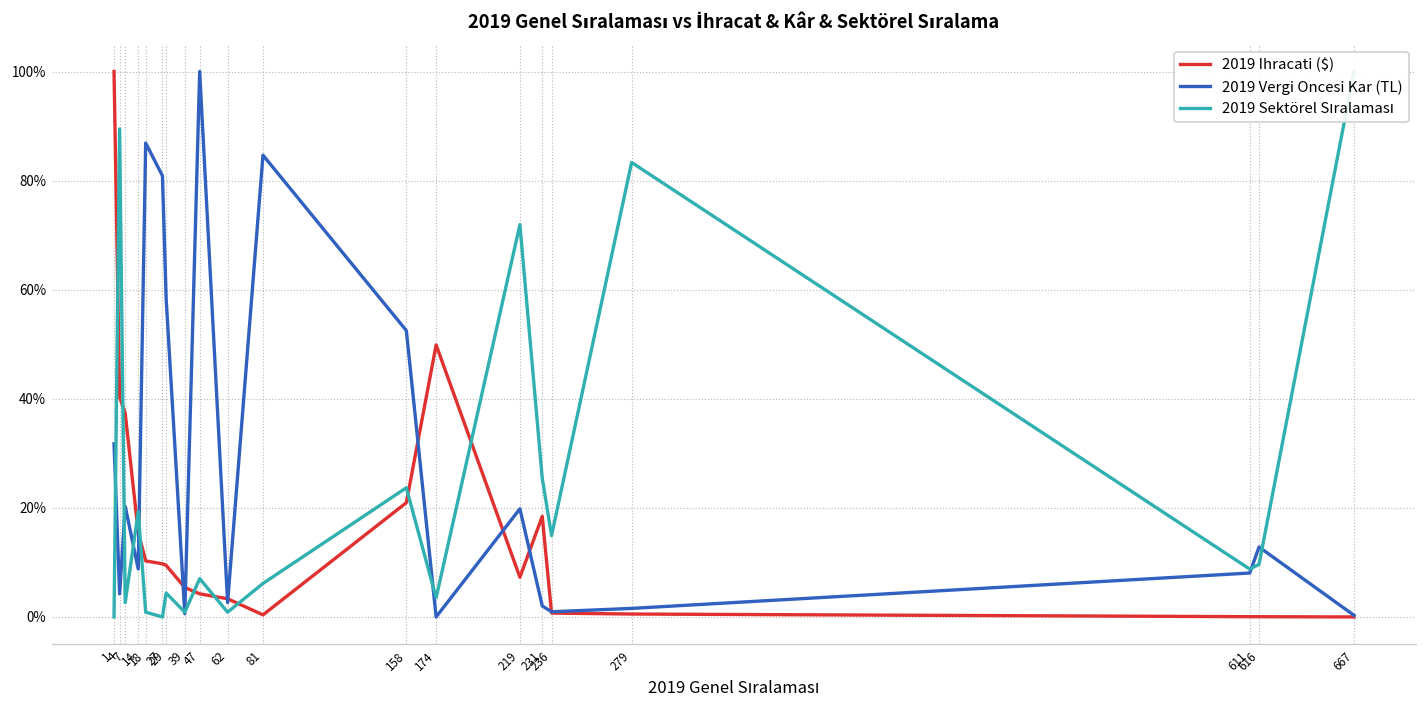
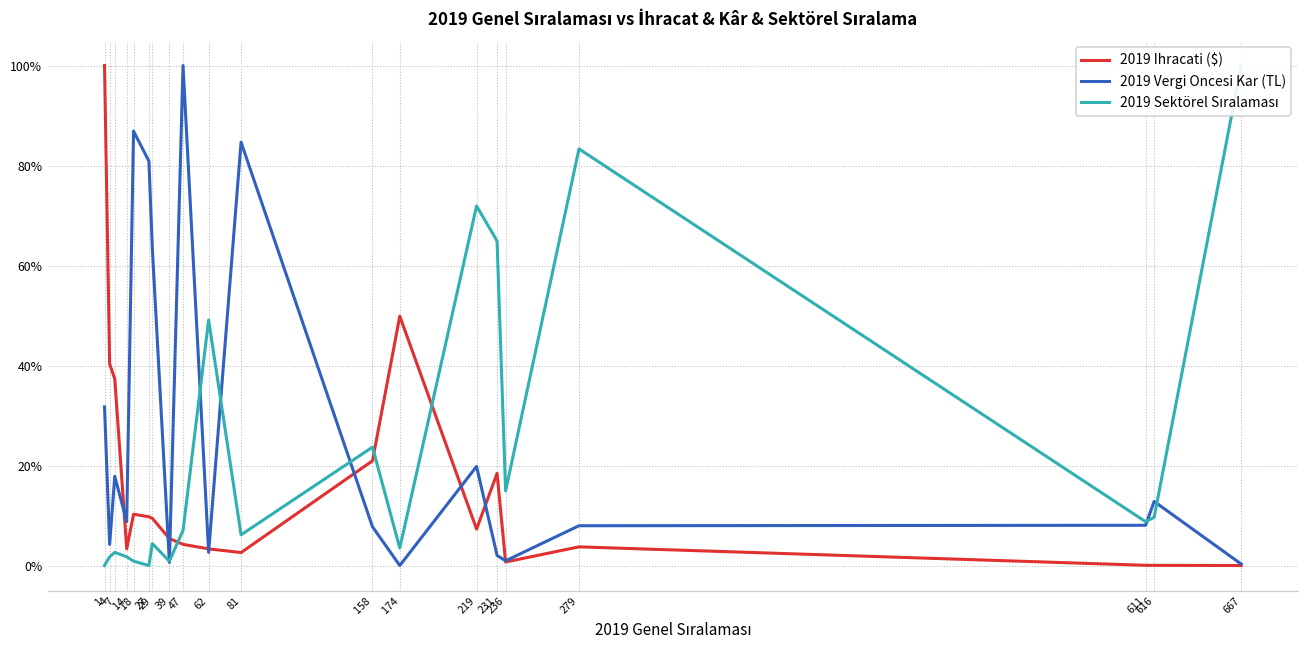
2019 Sektörel Sıralaması, 4: 89% -> 2%
2019 Vergi Oncesi Kar (TL), 7: 20% -> 18%
2019 Ihracati ($), 14: 15% -> 3%
2019 Sektörel Sıralaması, 14: 19% -> 2%
2019 Vergi Oncesi Kar (TL), 29: 58% -> 64%
2019 Sektörel Sıralaması, 62: 1% -> 49%
2019 Ihracati ($), 81: 0% -> 3%
2019 Vergi Oncesi Kar (TL), 158: 53% -> 8%
2019 Sektörel Sıralaması, 231: 25% -> 65%
2019 Ihracati ($), 279: 1% -> 4%
2019 Vergi Oncesi Kar (TL), 279: 2% -> 8%
